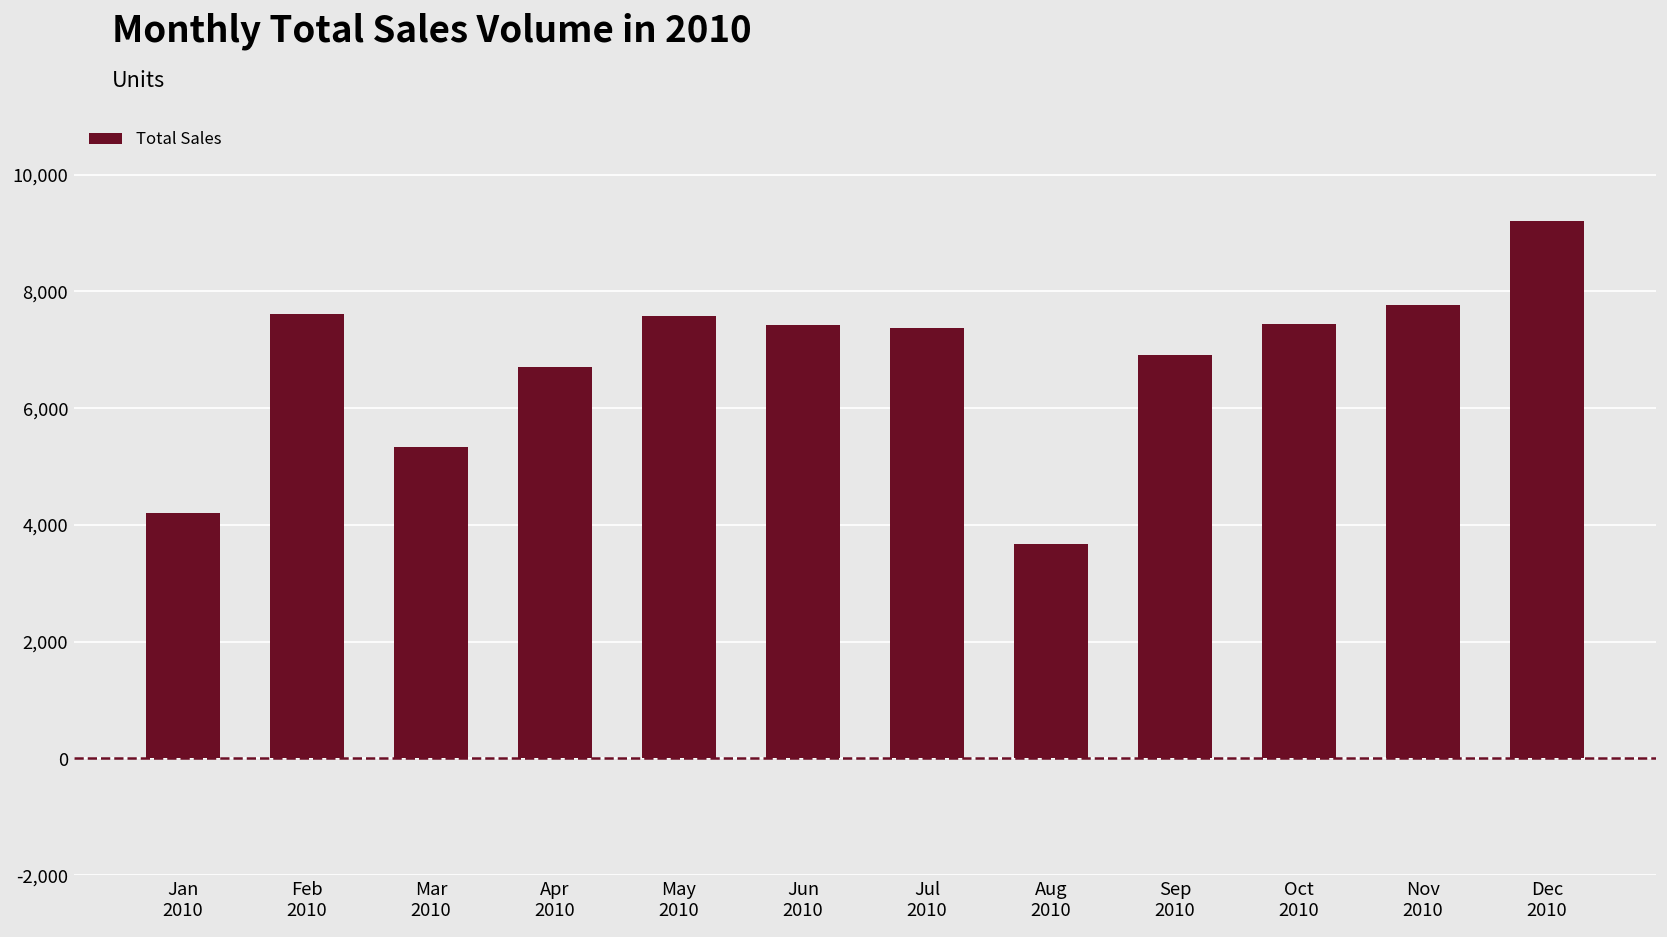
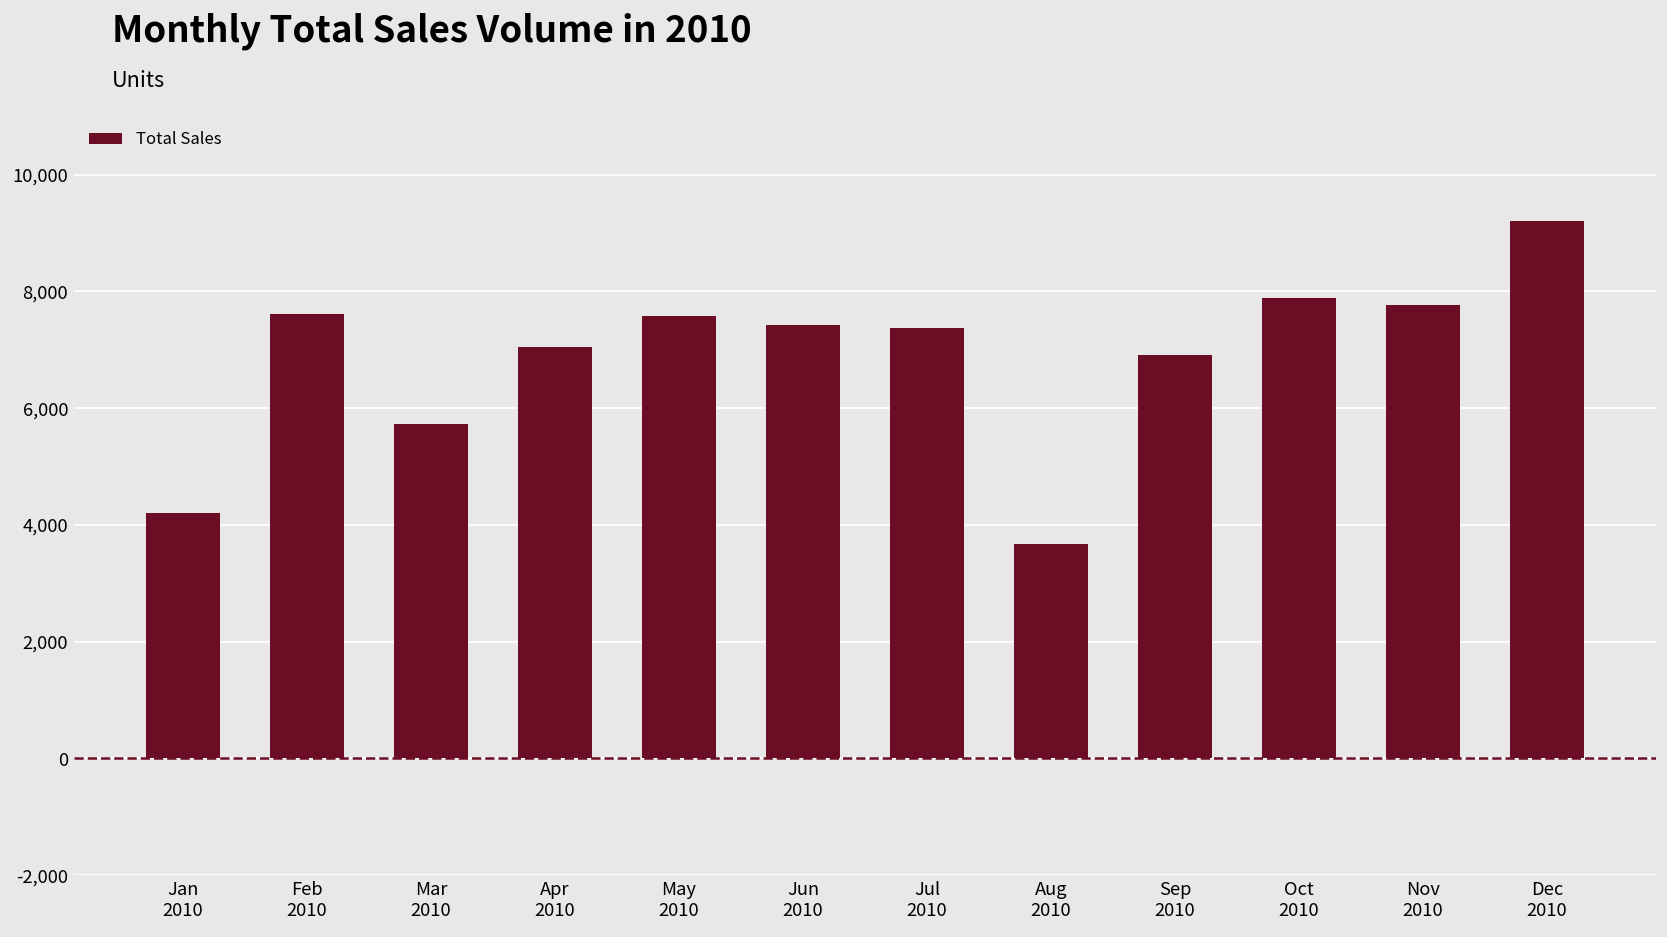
Mar 2010: 5,300 -> 5,700
Apr 2010: 6,700 -> 7,000
Oct 2010: 7,400 -> 7,900
